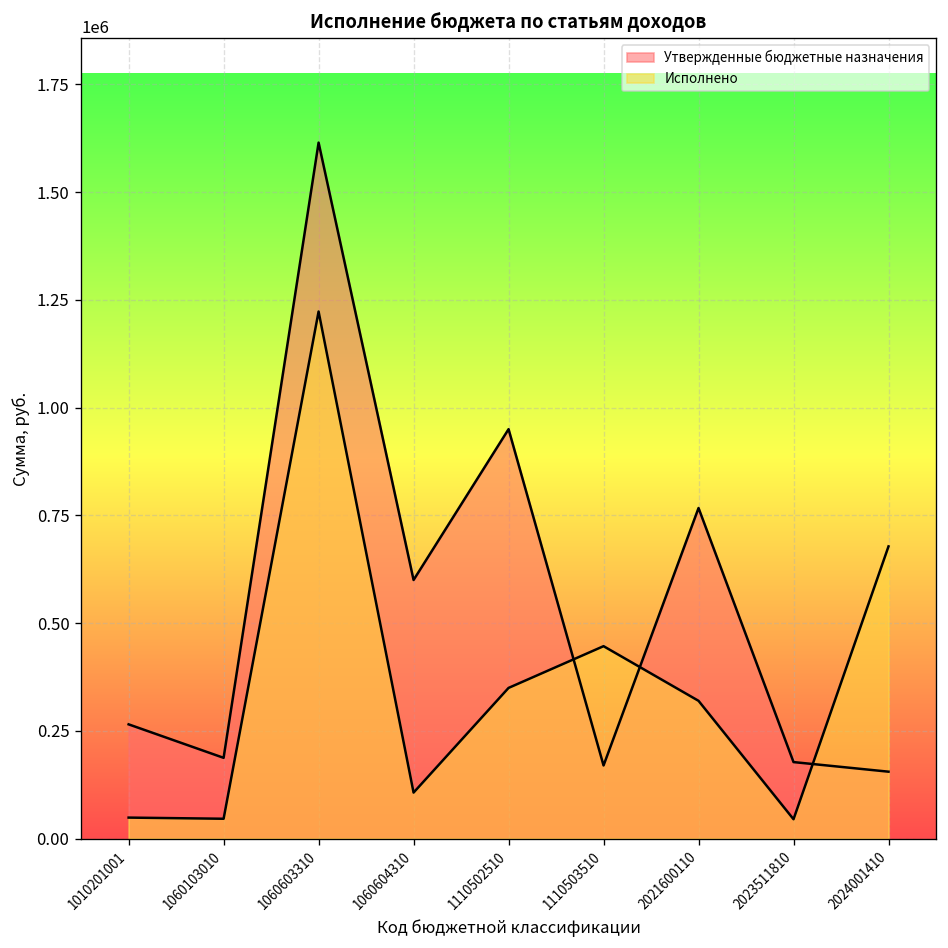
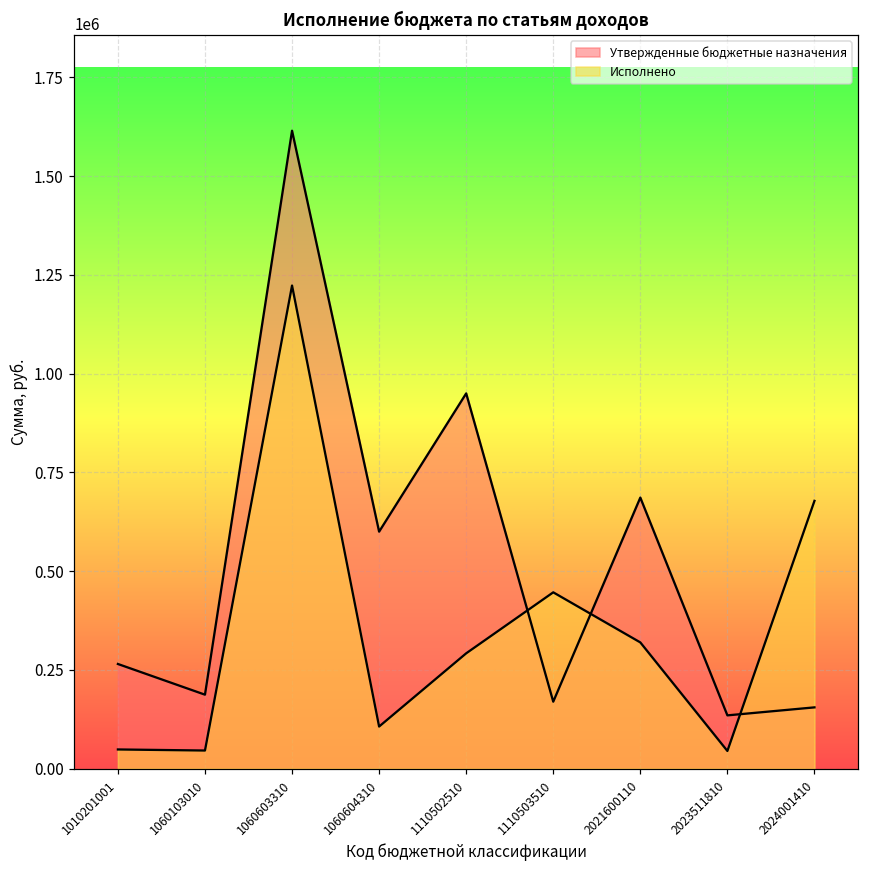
Исполнено, 1110502510: 350000 -> 290000
Утвержденные бюджетные назначения, 2021600110: 770000 -> 690000
Утвержденные бюджетные назначения, 2023511810: 180000 -> 130000
